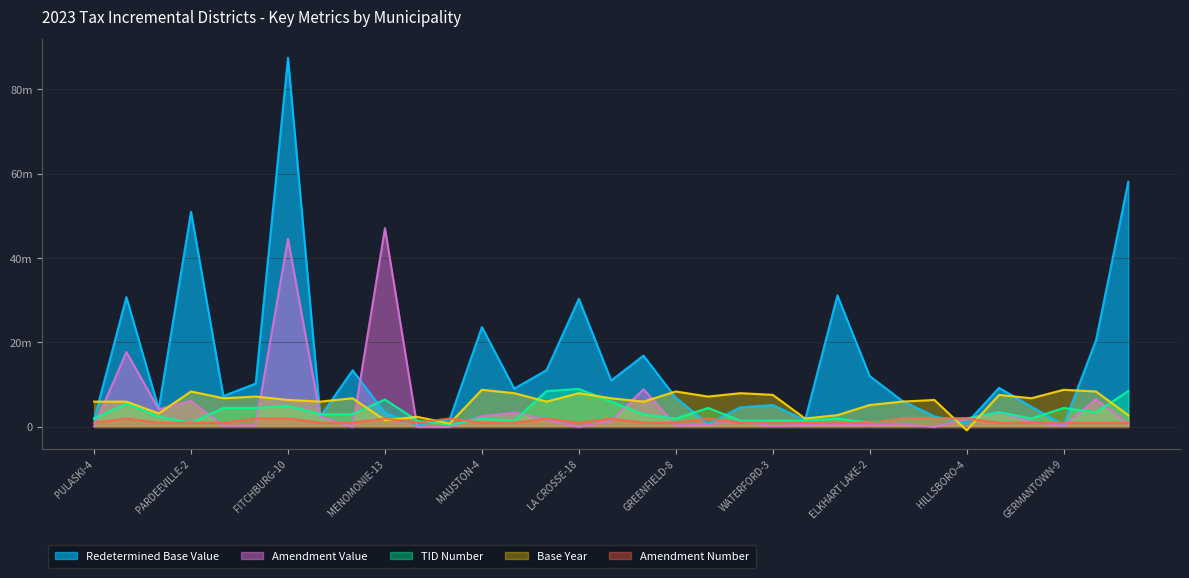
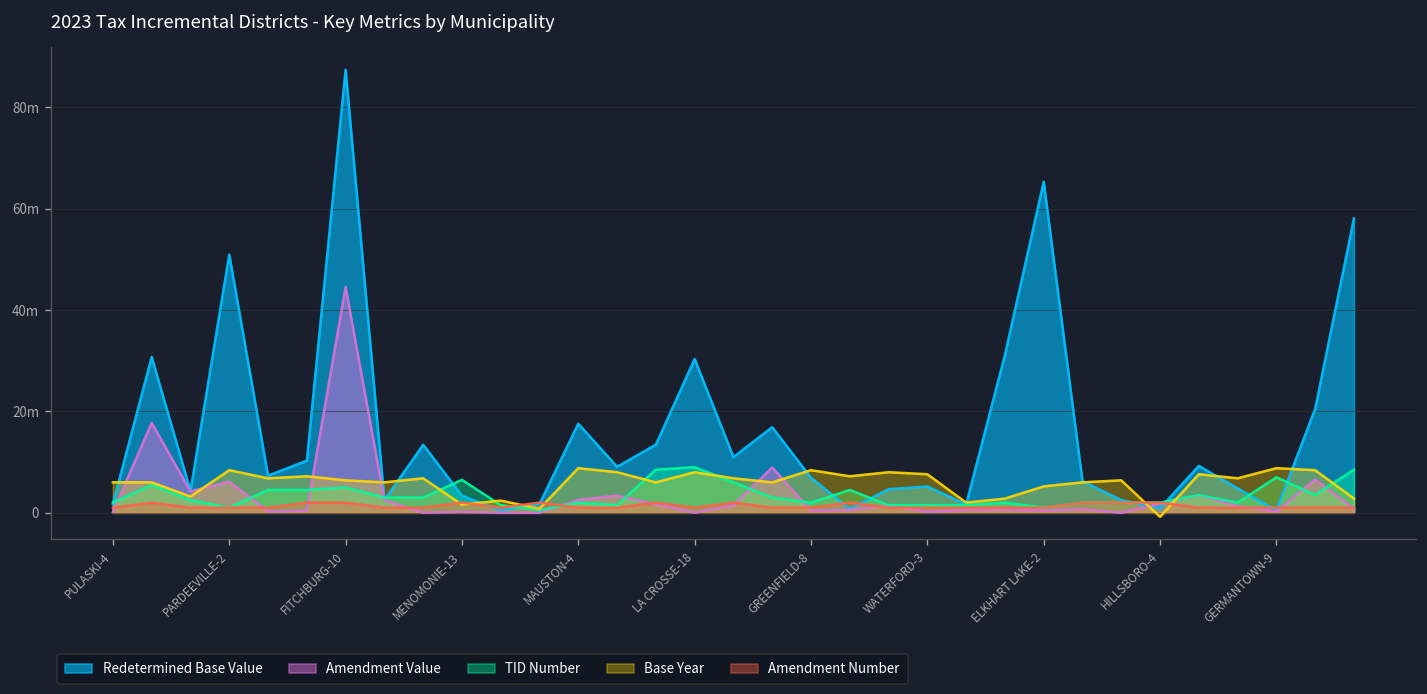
Amendment Value, MENOMONIE-13: 47m -> 0m
Redetermined Base Value, MAUSTON-4: 24m -> 18m
Redetermined Base Value, ELKHART LAKE-2: 12m -> 65m
TID Number, GERMANTOWN-9: 5m -> 7m
